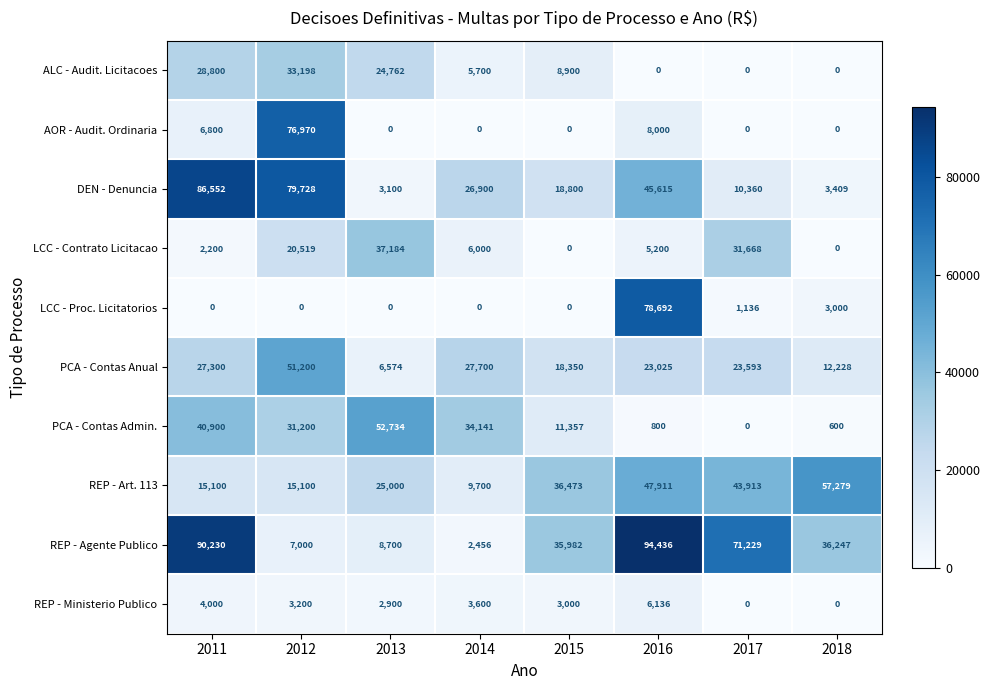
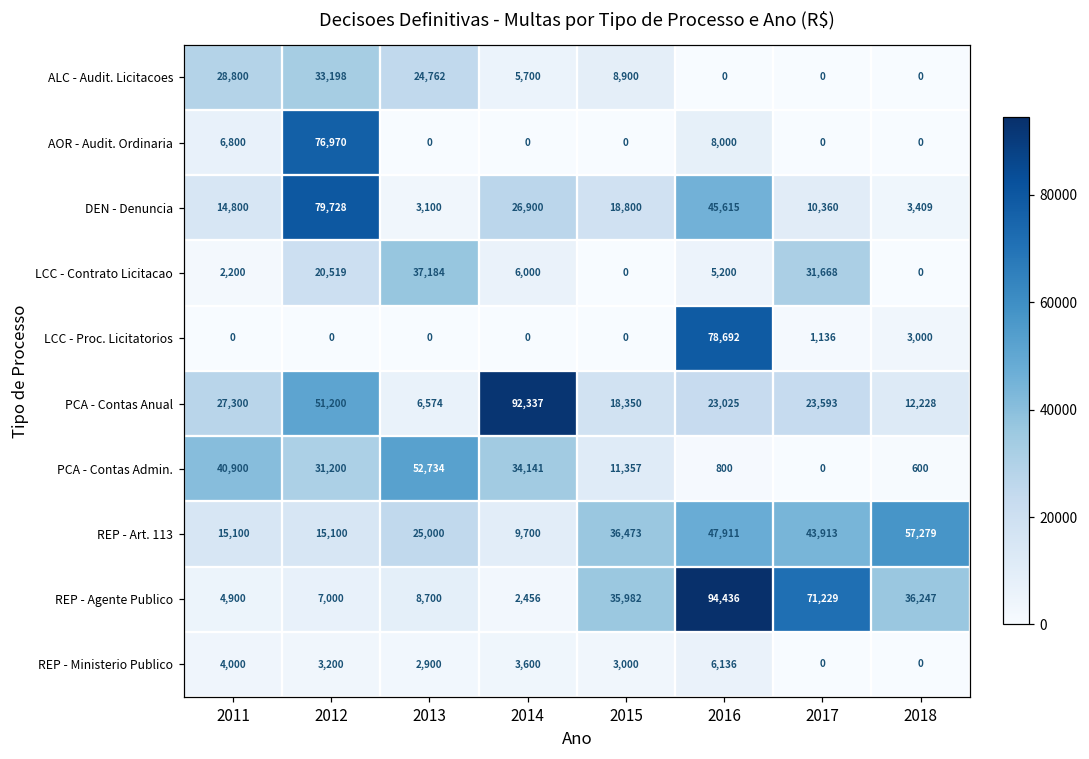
DEN - Denuncia, 2011: 86,552 -> 14,800
PCA - Contas Anual, 2014: 27,700 -> 92,337
REP - Agente Publico, 2011: 90,230 -> 4,900
